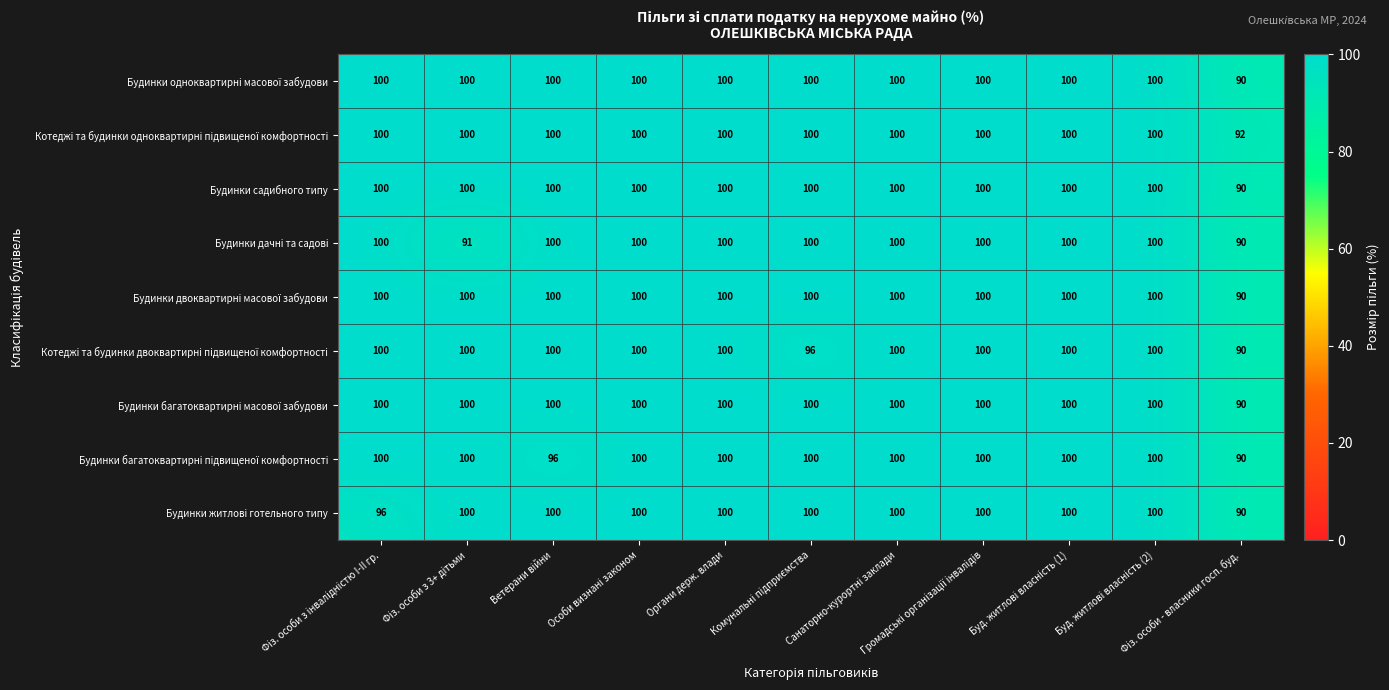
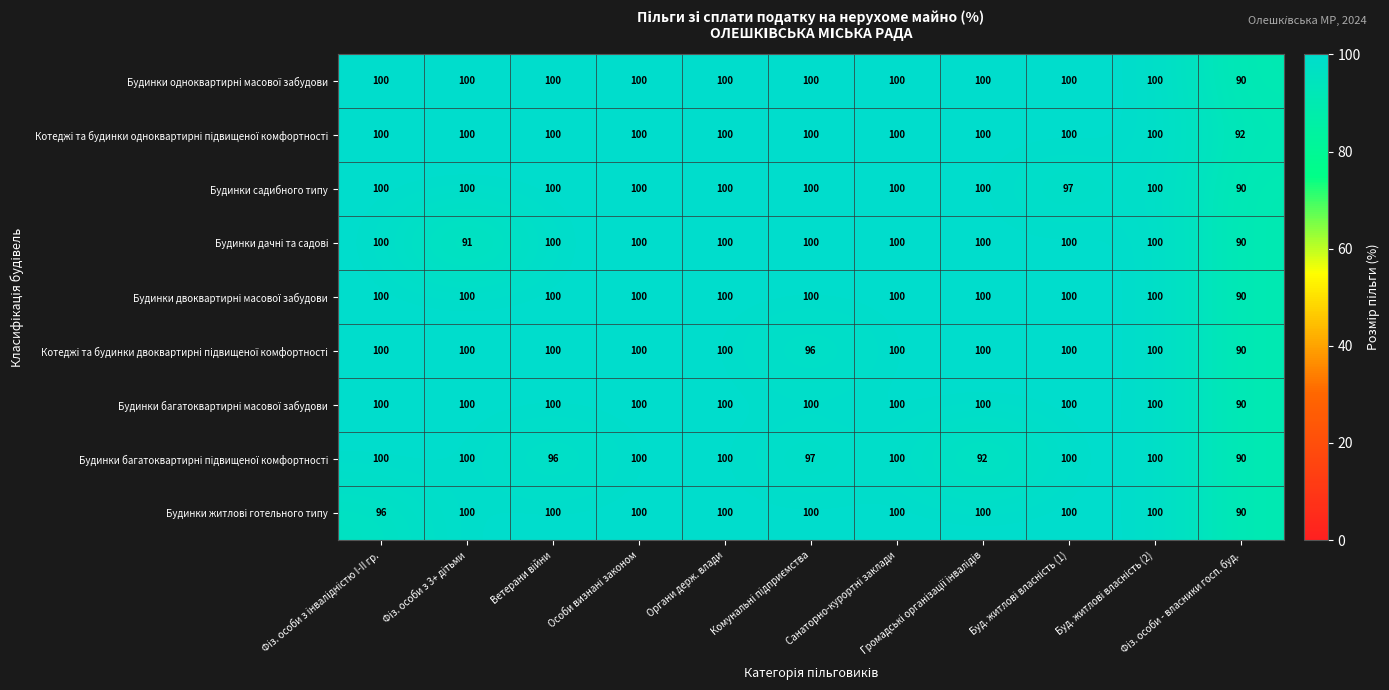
Будинки садибного типу, Буд. житлові власність (1): 100 -> 97
Будинки багатоквартирні підвищеної комфортності, Комунальні підприємства: 100 -> 97
Будинки багатоквартирні підвищеної комфортності, Громадські організації інвалідів: 100 -> 92
